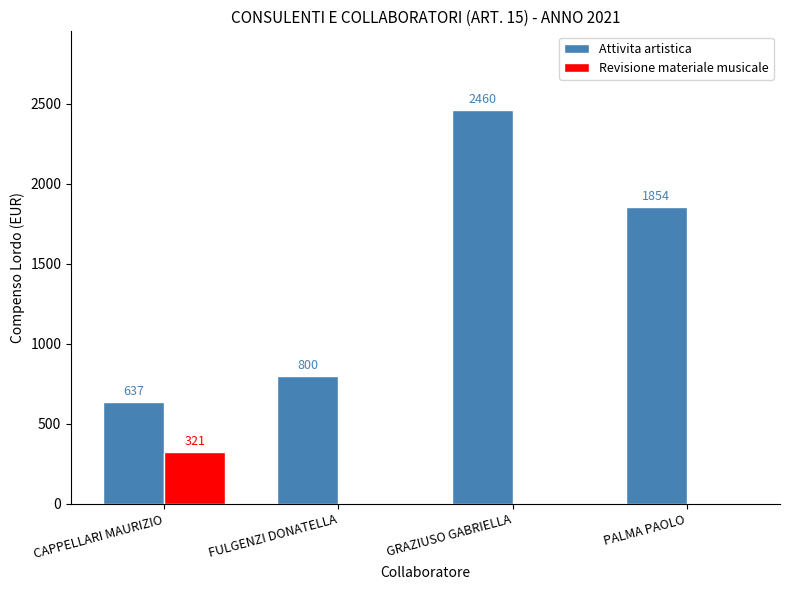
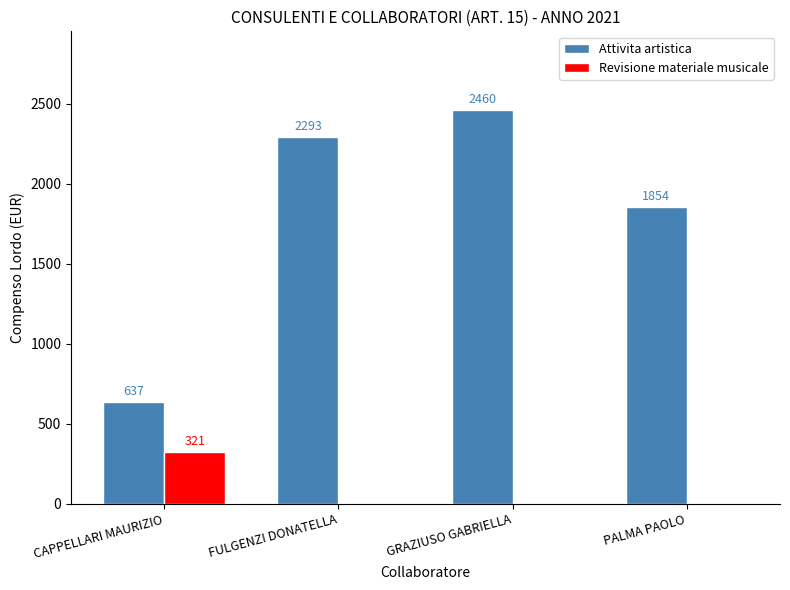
Attivita artistica, FULGENZI DONATELLA: 800 -> 2293
